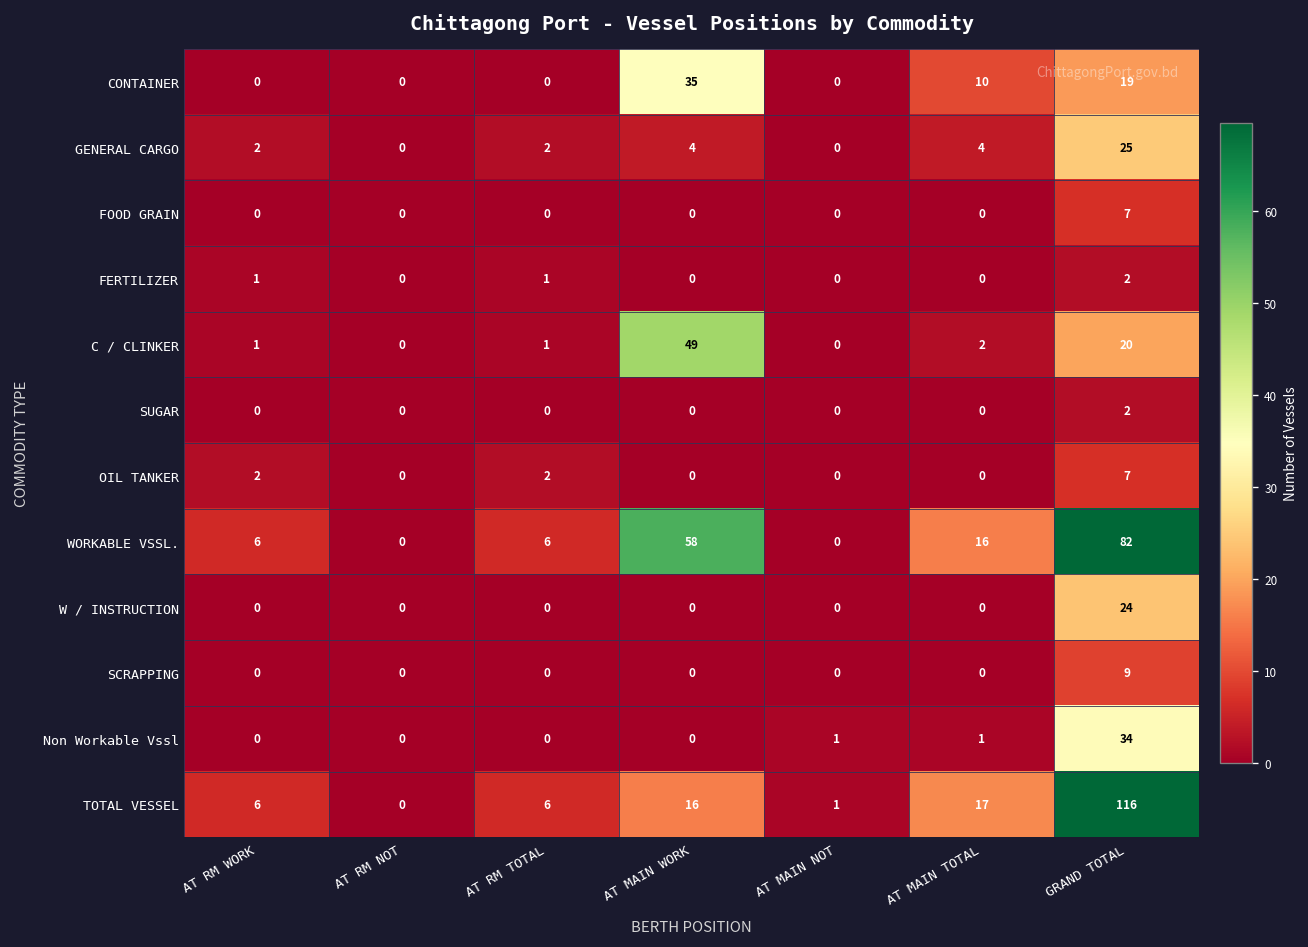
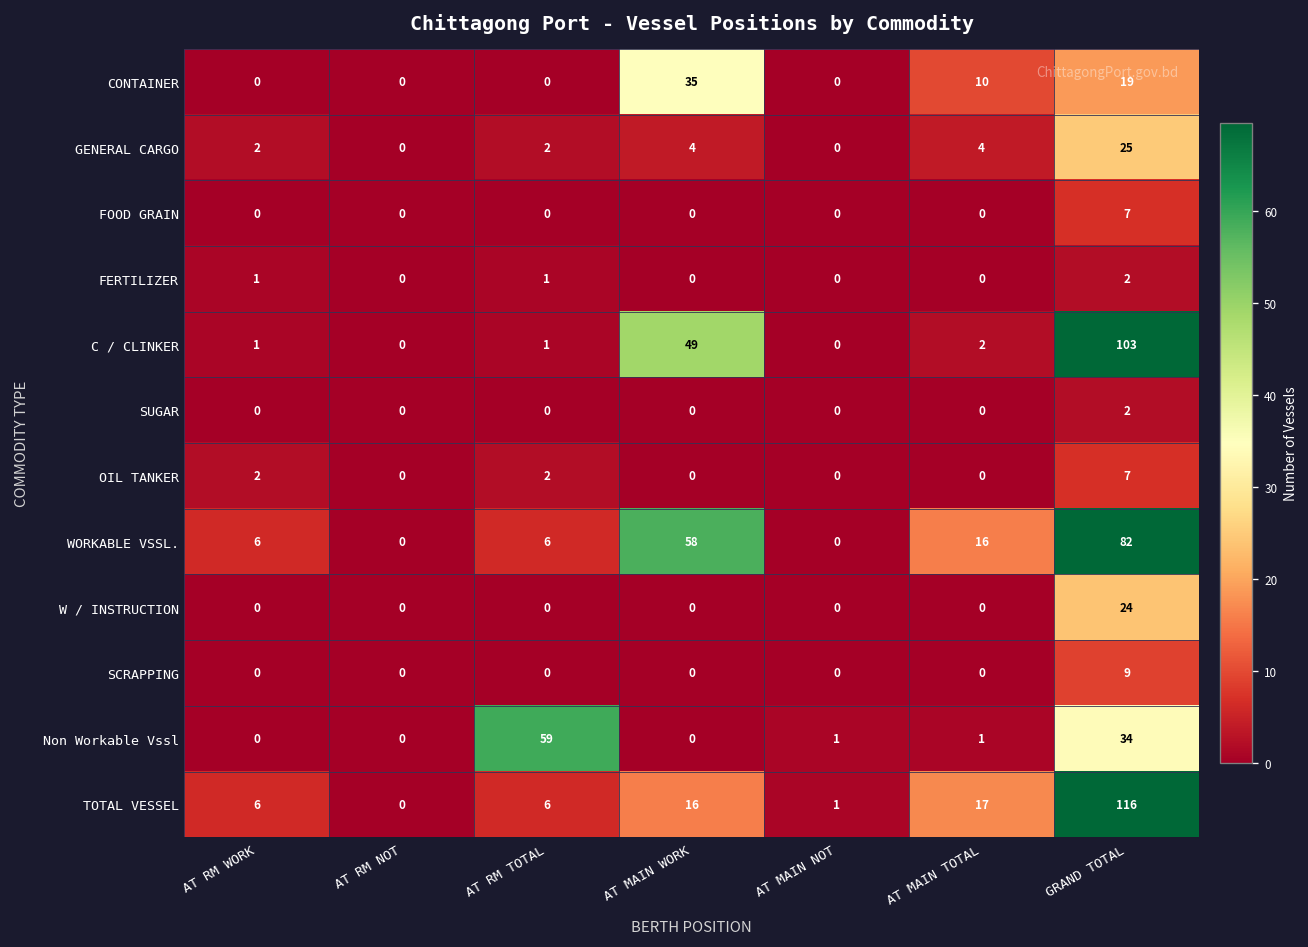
C / CLINKER, GRAND TOTAL: 20 -> 103
Non Workable Vssl, AT RM TOTAL: 0 -> 59
